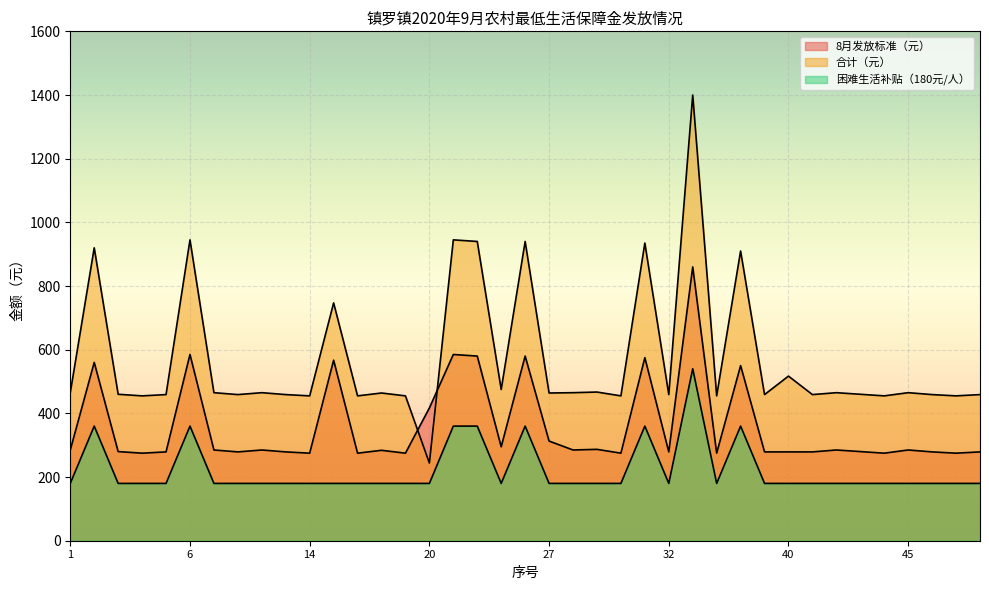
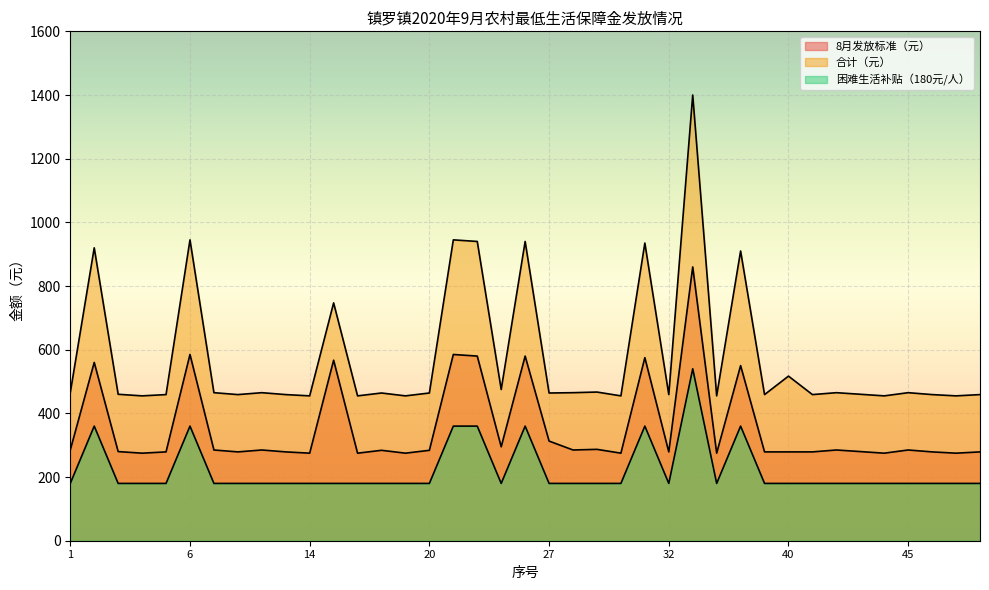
8月发放标准（元）, 20: 420 -> 280
合计（元）, 20: 240 -> 460
